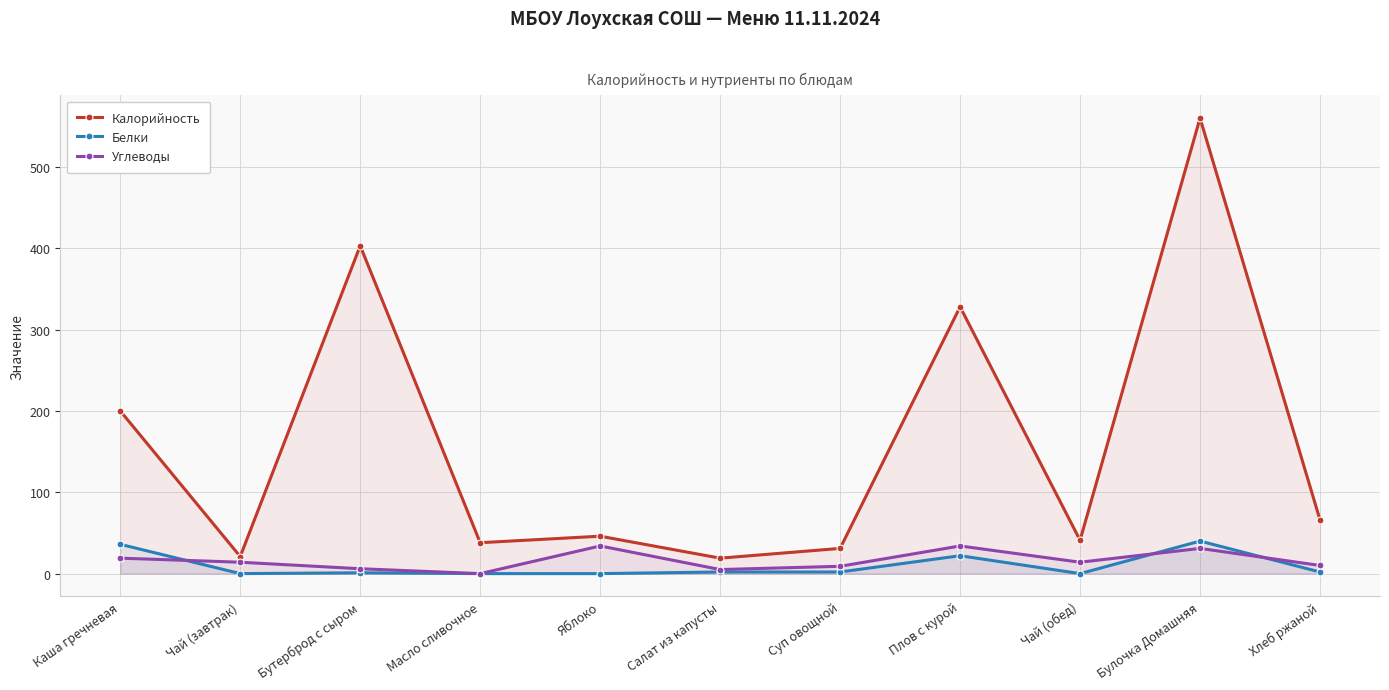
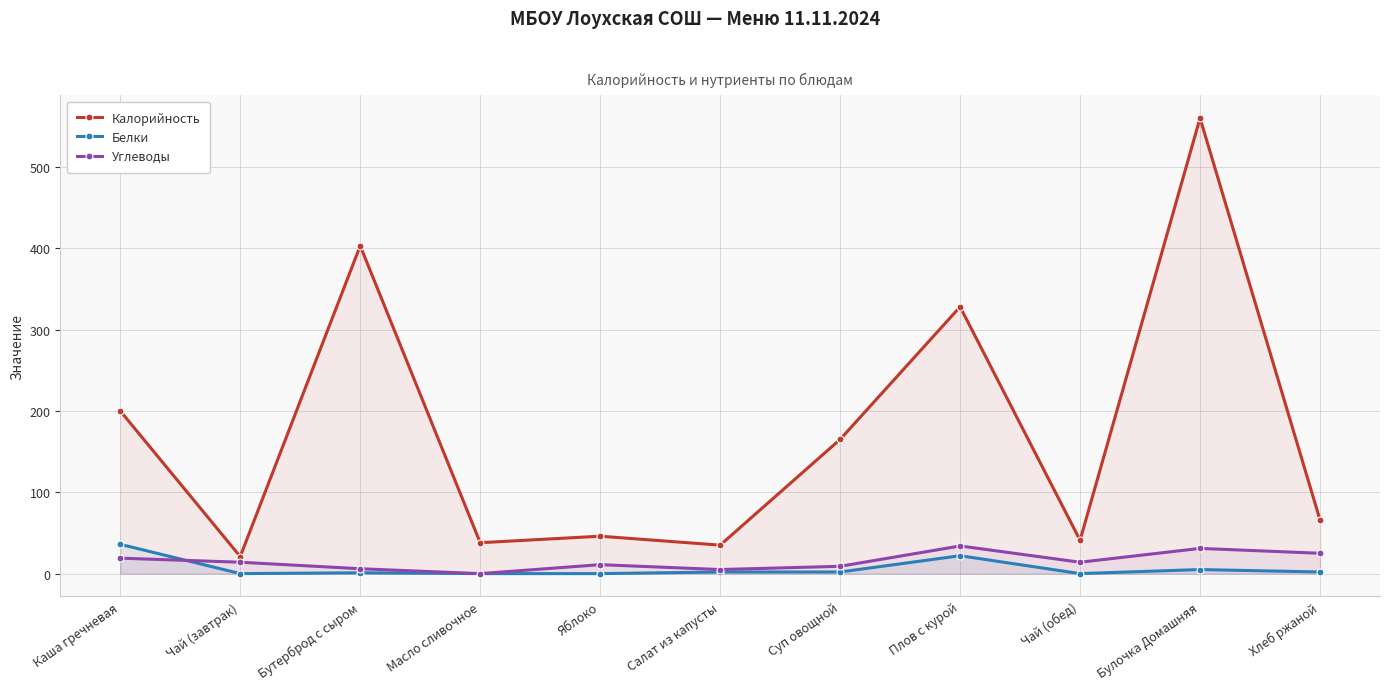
Углеводы, Яблоко: 30 -> 10
Калорийность, Салат из капусты: 20 -> 40
Калорийность, Суп овощной: 30 -> 170
Белки, Булочка Домашняя: 40 -> 10
Углеводы, Хлеб ржаной: 10 -> 30
